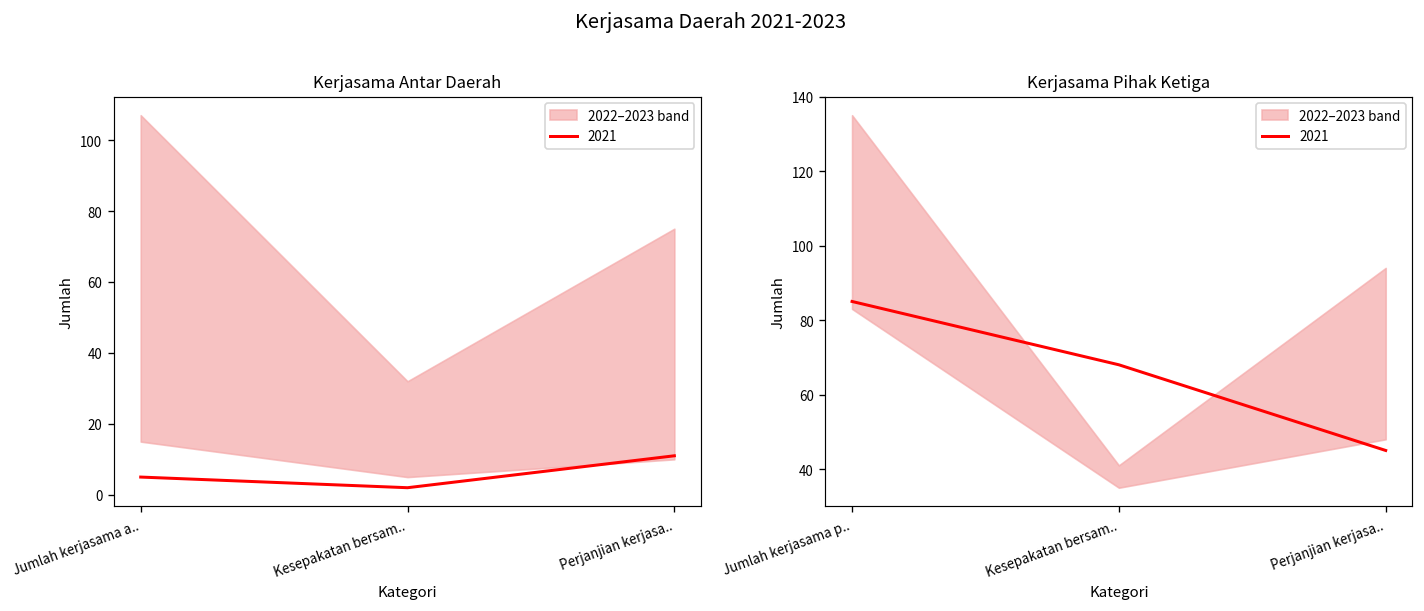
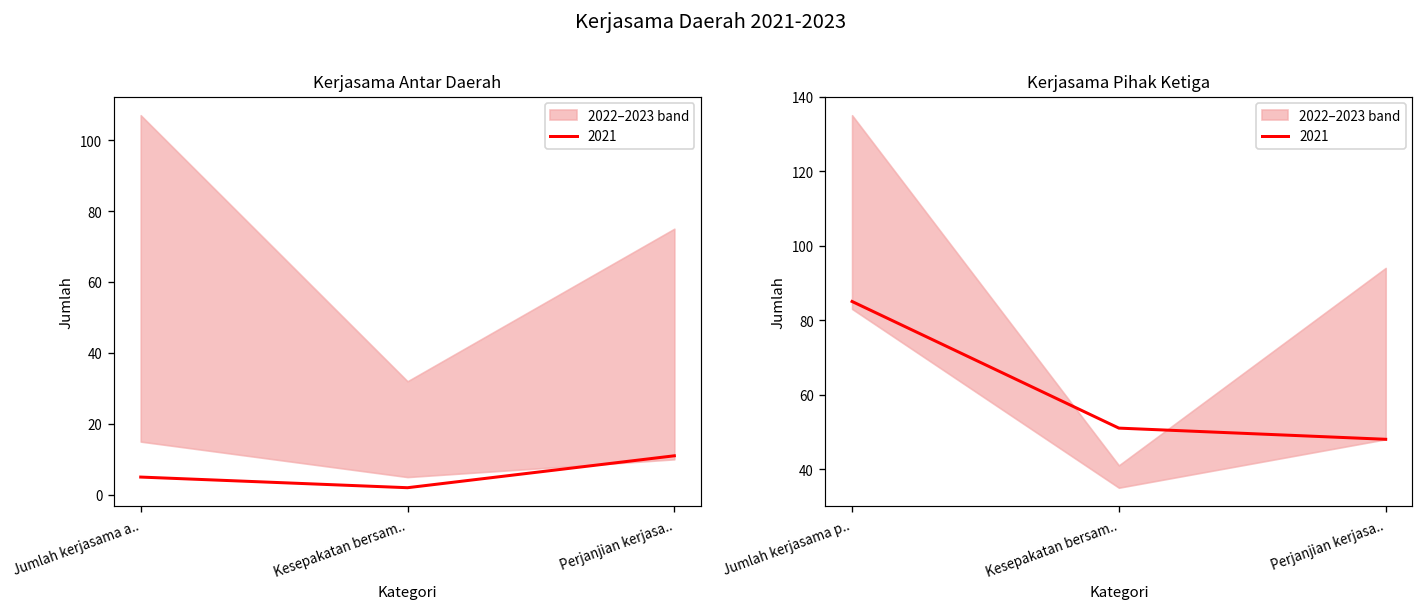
Kerjasama Pihak Ketiga, 2021, Kesepakatan bersam..: 68 -> 51
Kerjasama Pihak Ketiga, 2021, Perjanjian kerjasa..: 45 -> 48
